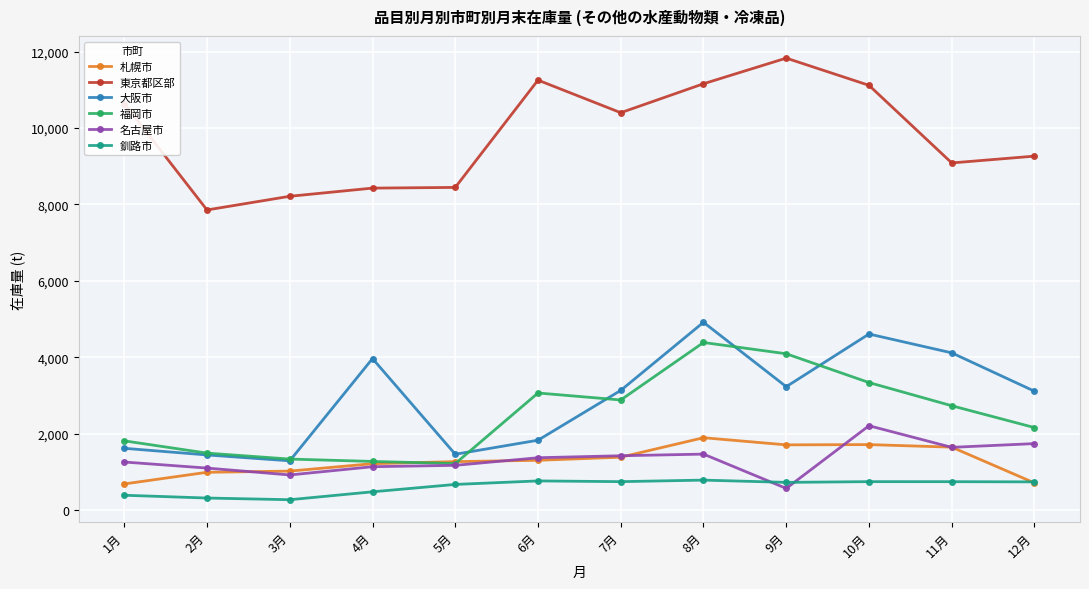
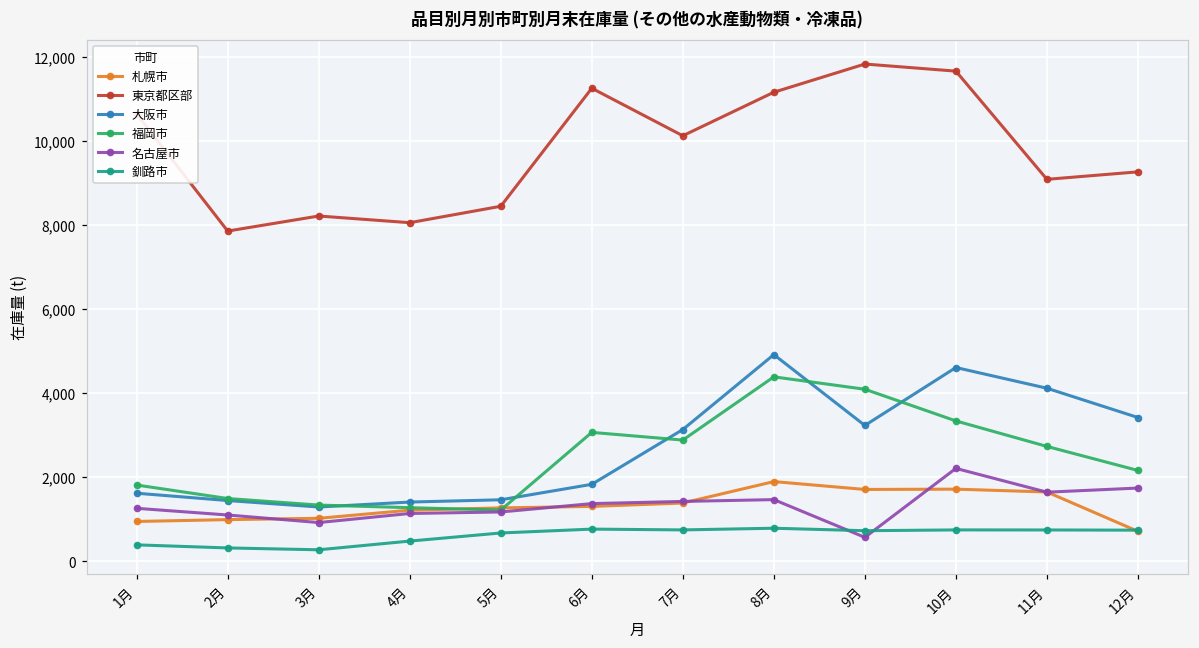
札幌市, 1月: 700 -> 900
東京都区部, 4月: 8,400 -> 8,100
大阪市, 4月: 4,000 -> 1,400
東京都区部, 7月: 10,400 -> 10,100
東京都区部, 10月: 11,100 -> 11,700
大阪市, 12月: 3,100 -> 3,400
